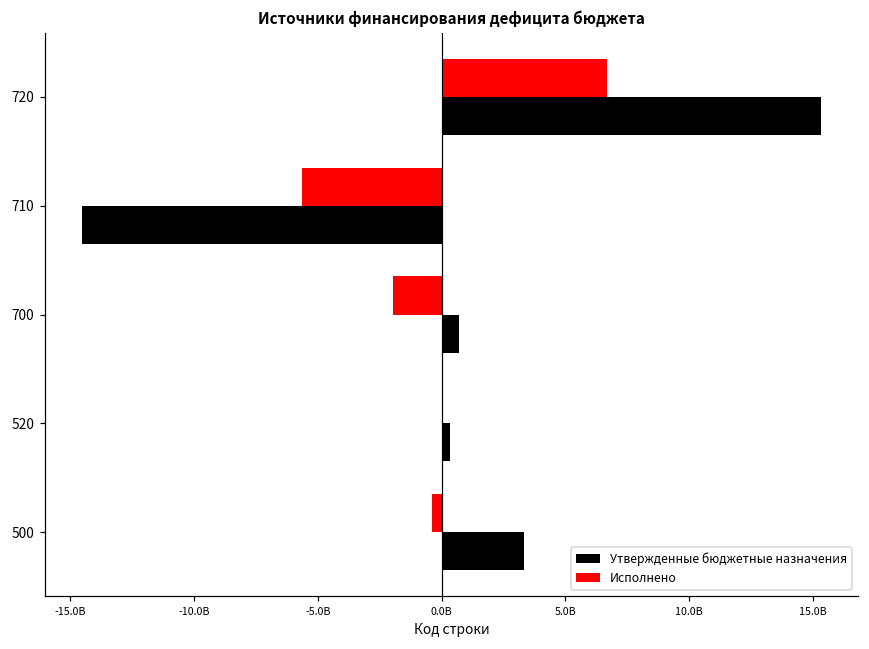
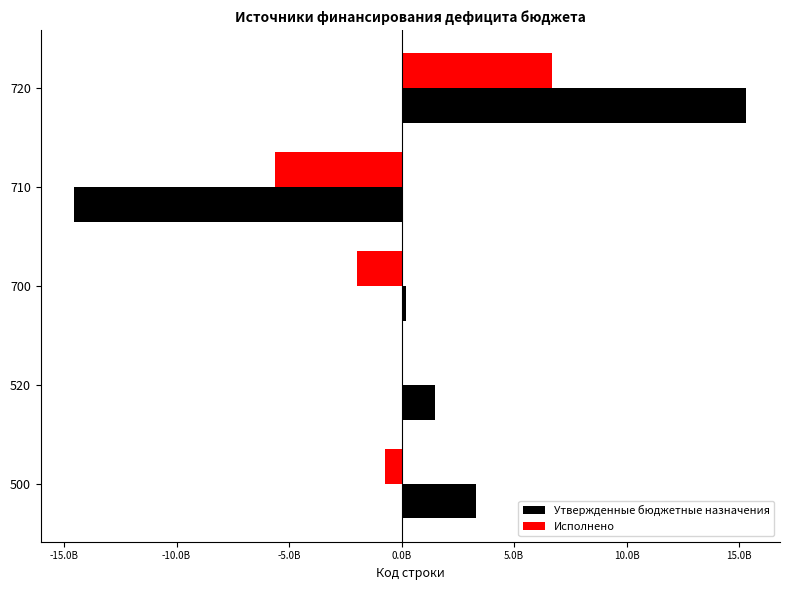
Утвержденные бюджетные назначения, 700: 700000000 -> 200000000
Утвержденные бюджетные назначения, 520: 400000000 -> 1500000000
Исполнено, 500: -400000000 -> -700000000
